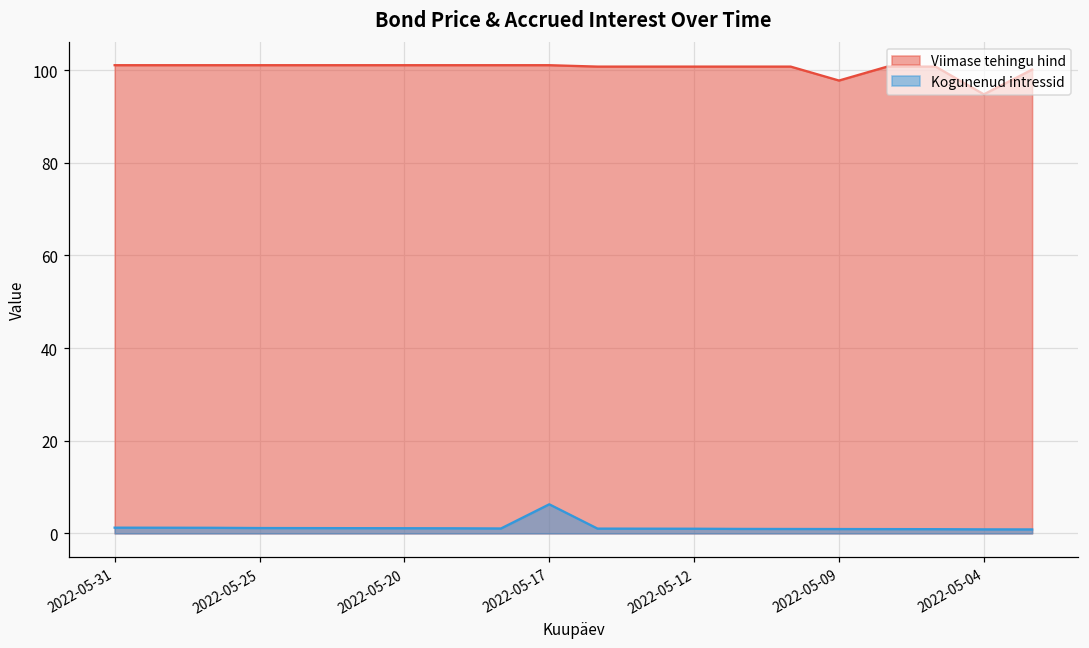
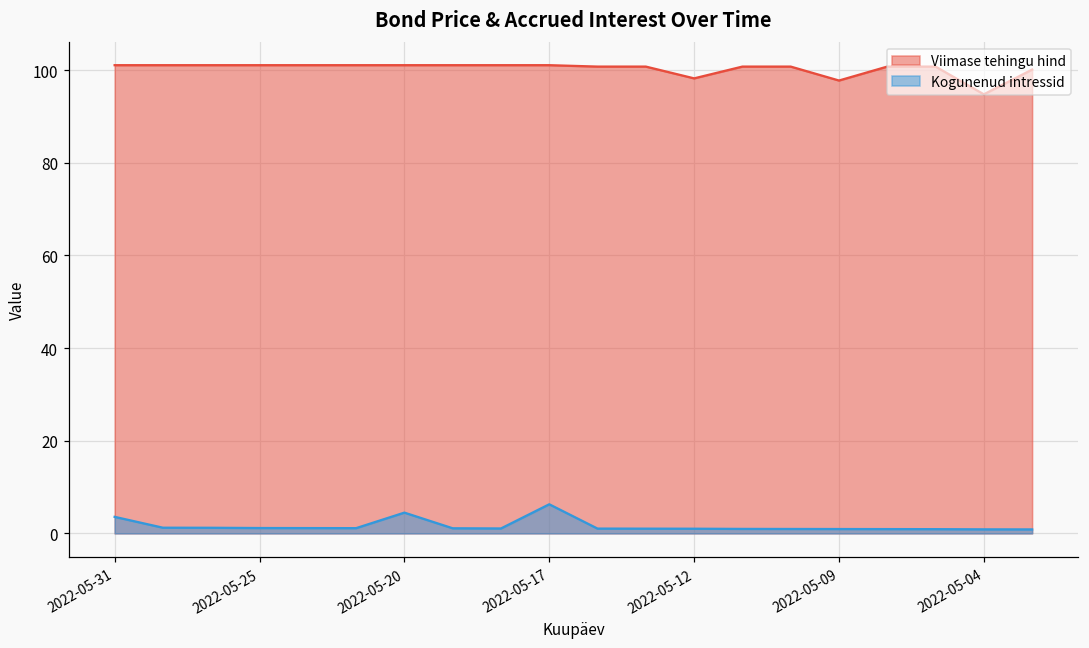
Kogunenud intressid, 2022-05-31: 1 -> 4
Kogunenud intressid, 2022-05-20: 1 -> 4
Viimase tehingu hind, 2022-05-12: 101 -> 98
